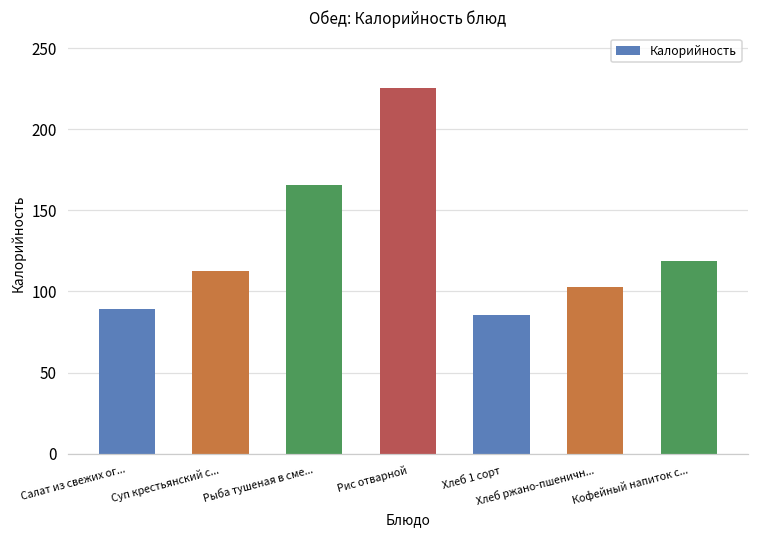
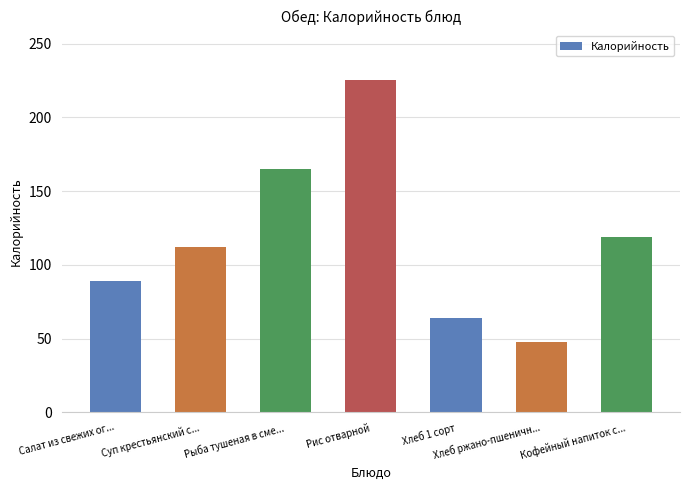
Хлеб 1 сорт: 86 -> 64
Хлеб ржано-пшеничн...: 103 -> 48
